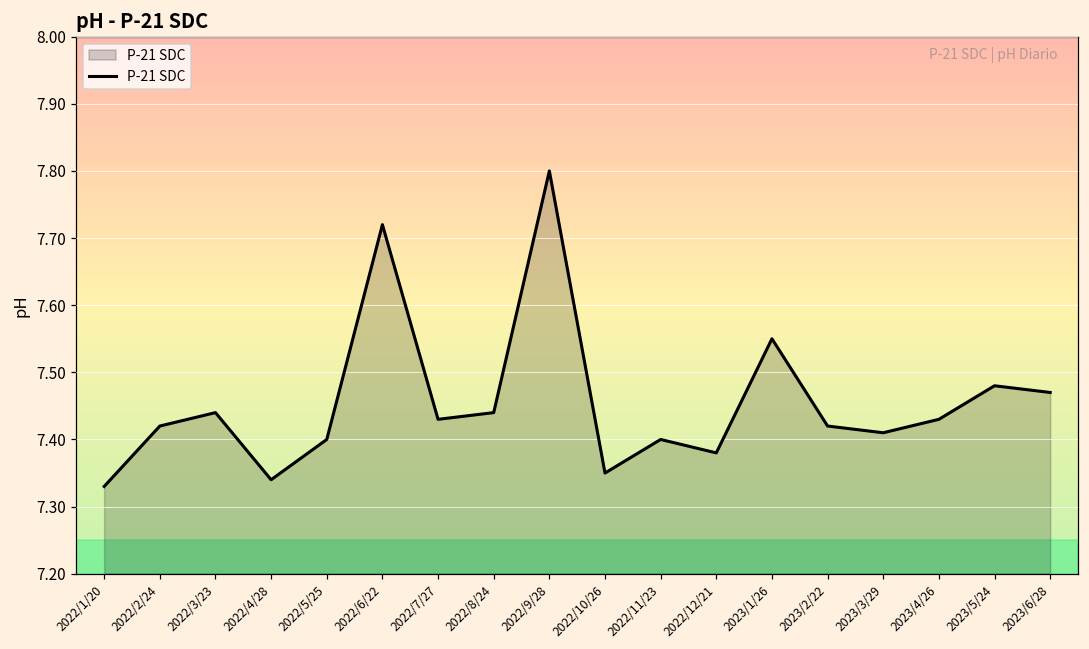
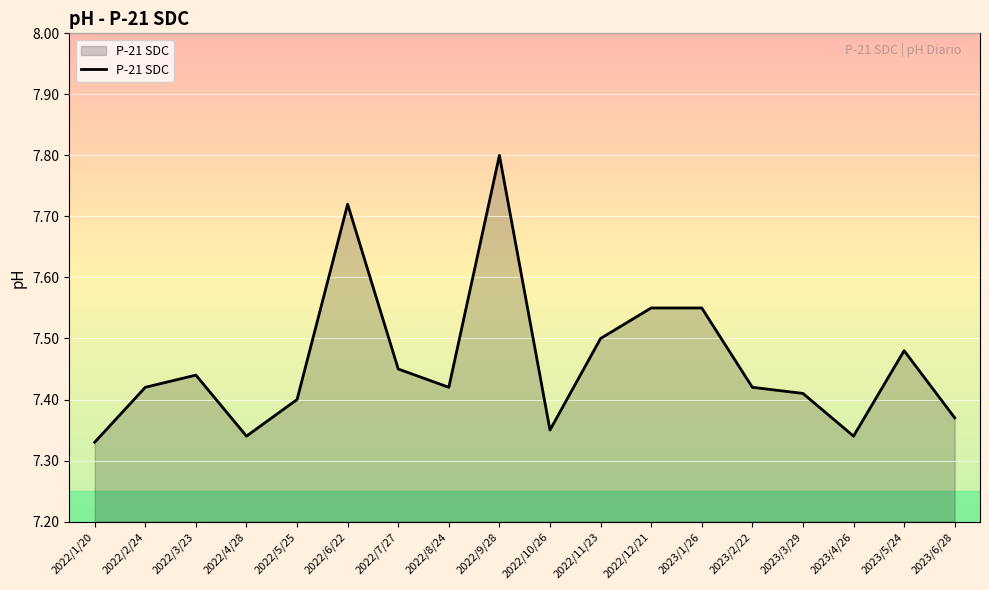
2022/7/27: 7.43 -> 7.45
2022/8/24: 7.44 -> 7.42
2022/11/23: 7.4 -> 7.5
2022/12/21: 7.38 -> 7.55
2023/4/26: 7.43 -> 7.34
2023/6/28: 7.47 -> 7.37
